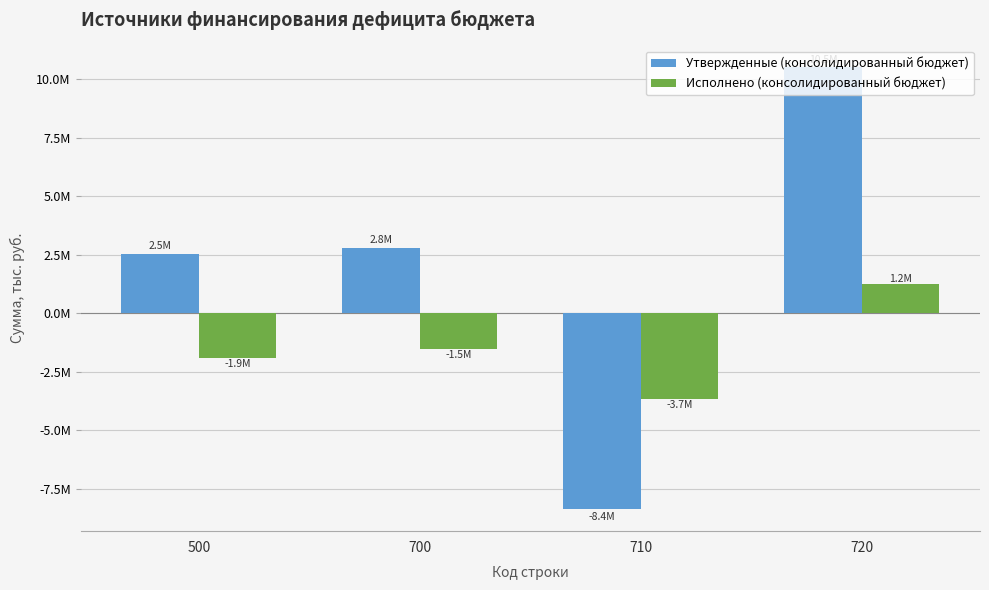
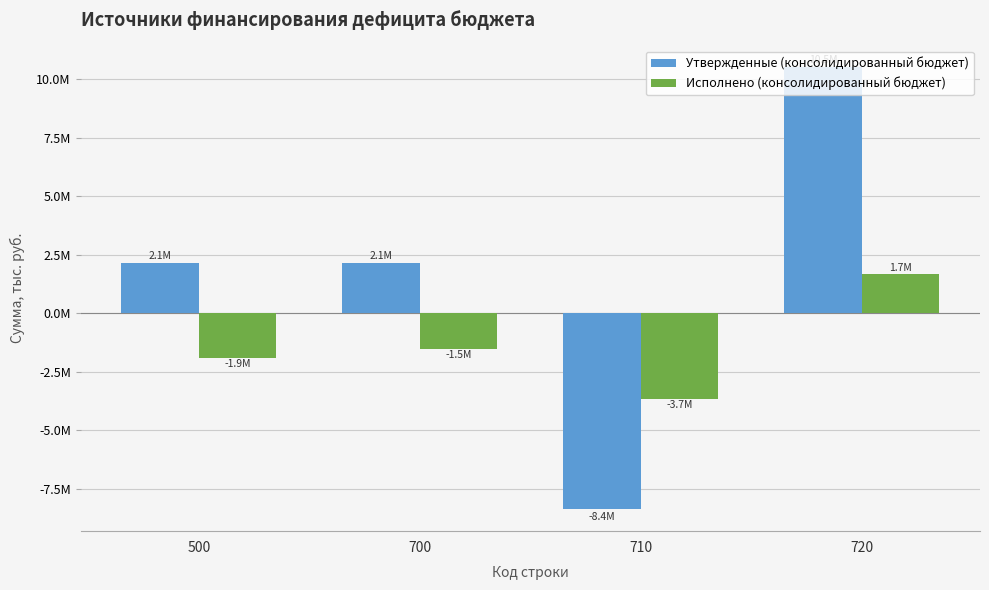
Утвержденные (консолидированный бюджет), 500: 2.5M -> 2.1M
Утвержденные (консолидированный бюджет), 700: 2.8M -> 2.1M
Исполнено (консолидированный бюджет), 720: 1.2M -> 1.7M
